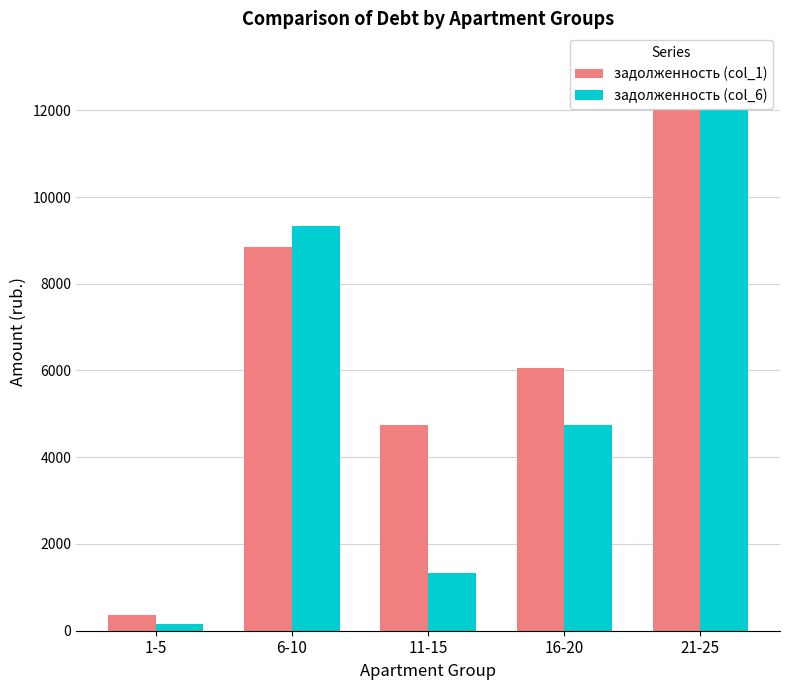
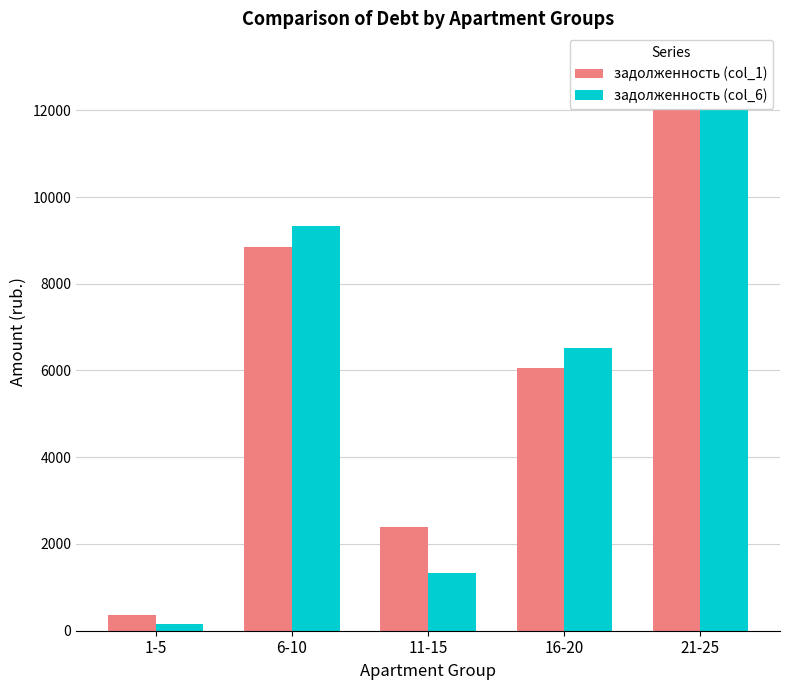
задолженность (col_1), 11-15: 4800 -> 2400
задолженность (col_6), 16-20: 4700 -> 6500
